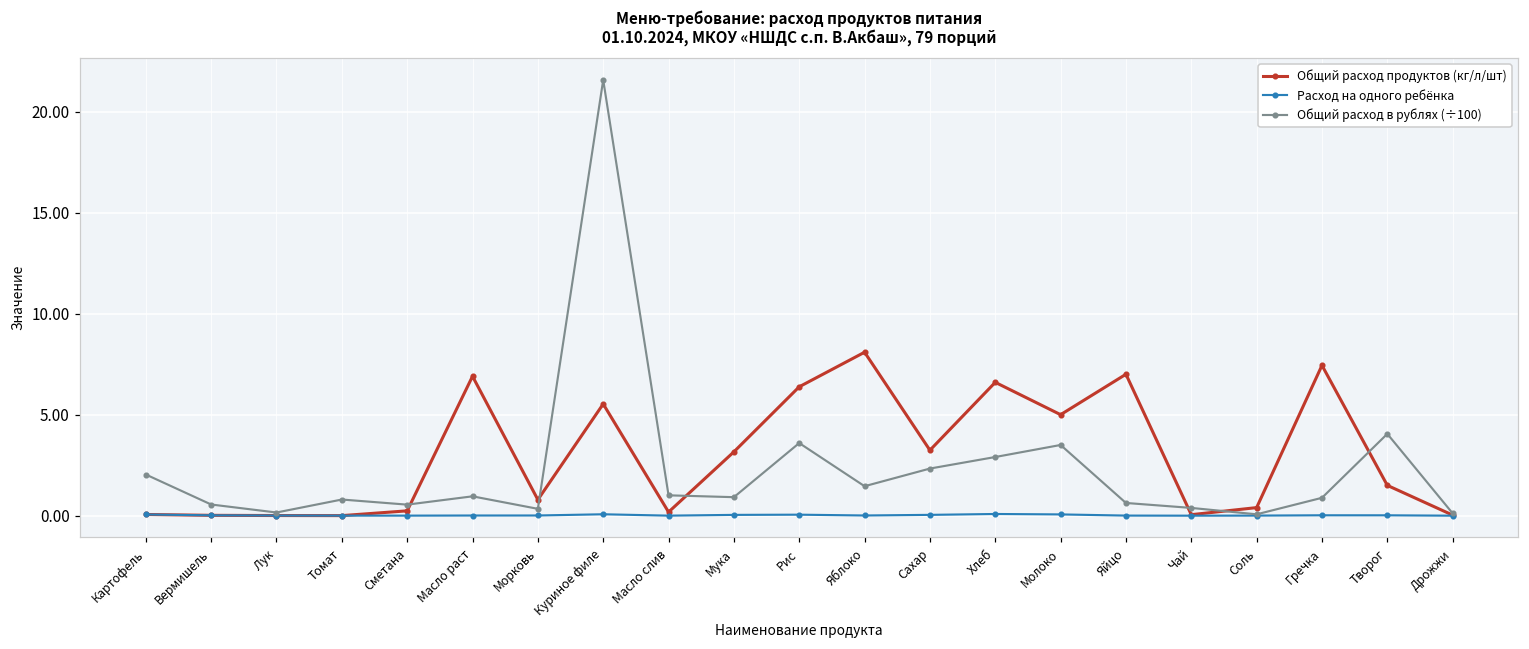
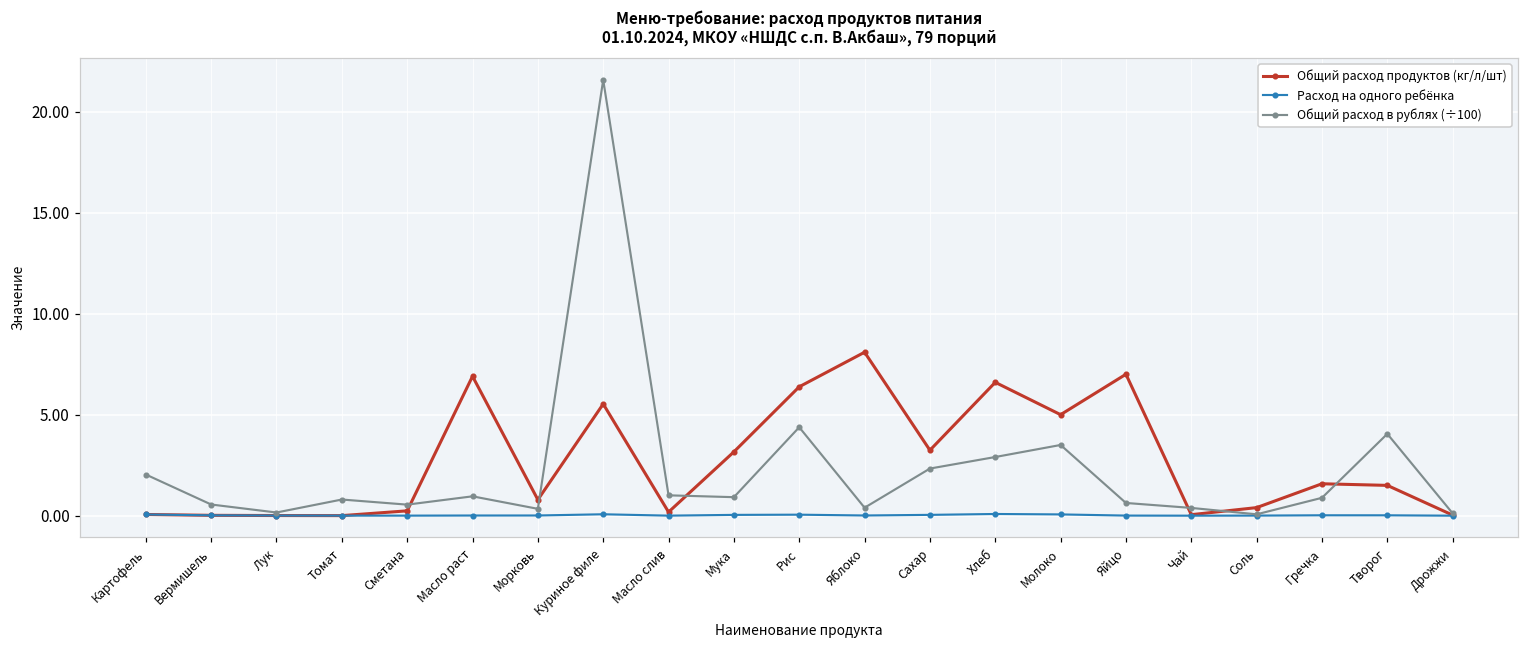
Общий расход в рублях (÷100), Рис: 3.6 -> 4.4
Общий расход в рублях (÷100), Яблоко: 1.5 -> 0.4
Общий расход продуктов (кг/л/шт), Гречка: 7.4 -> 1.6
